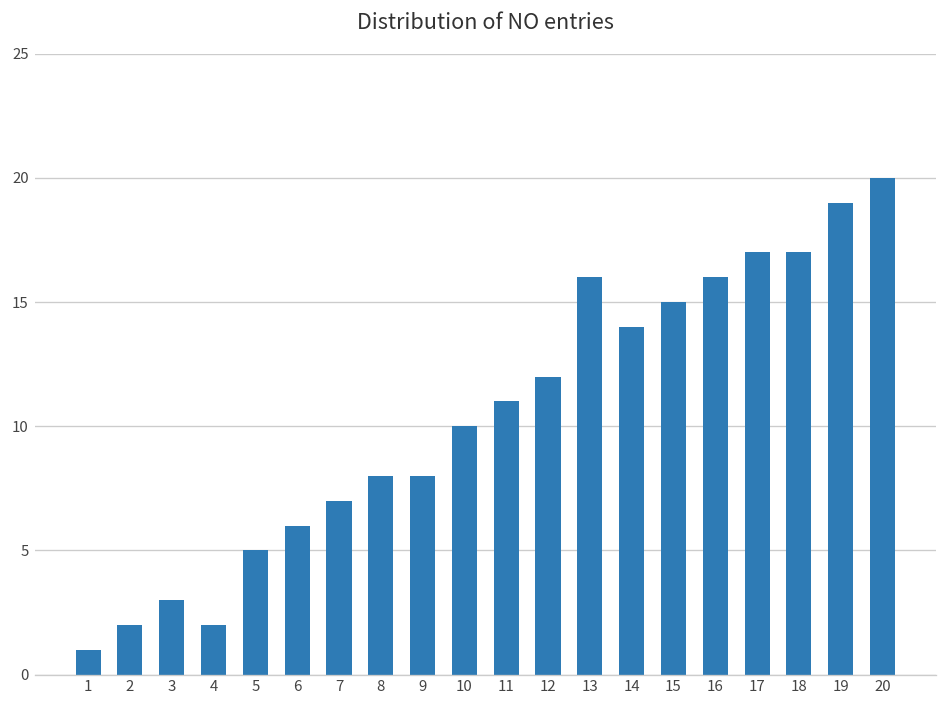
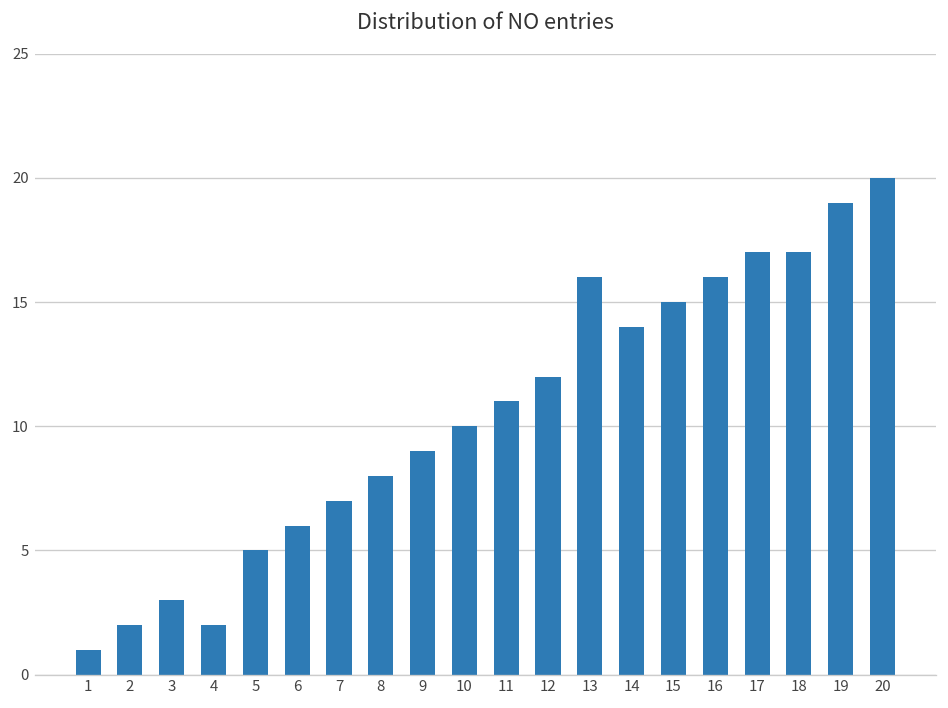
9: 8 -> 9
